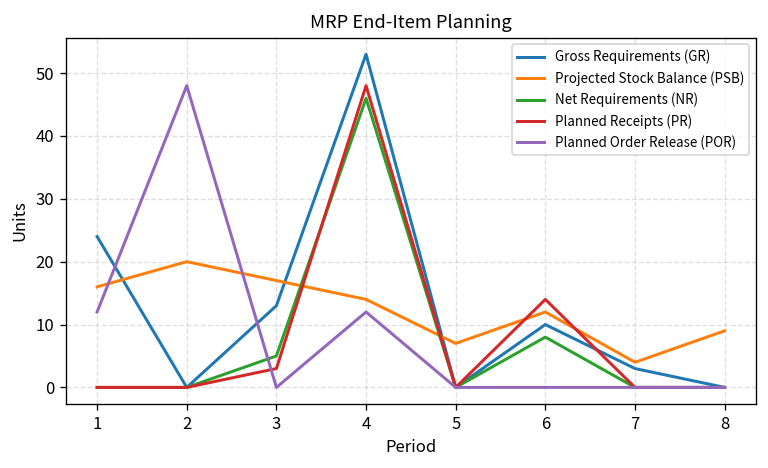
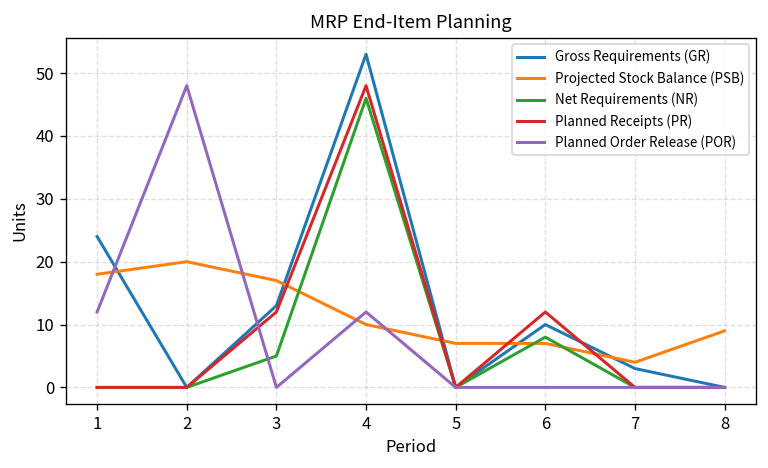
Projected Stock Balance (PSB), 1: 16 -> 18
Planned Receipts (PR), 3: 3 -> 12
Projected Stock Balance (PSB), 4: 14 -> 10
Projected Stock Balance (PSB), 6: 12 -> 7
Planned Receipts (PR), 6: 14 -> 12
